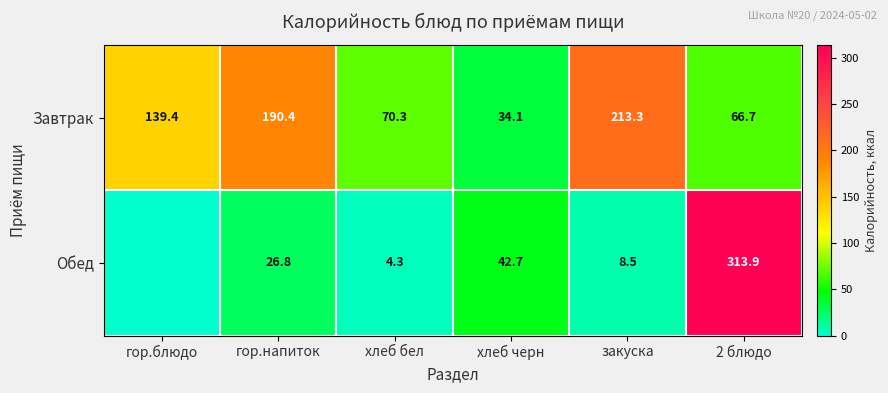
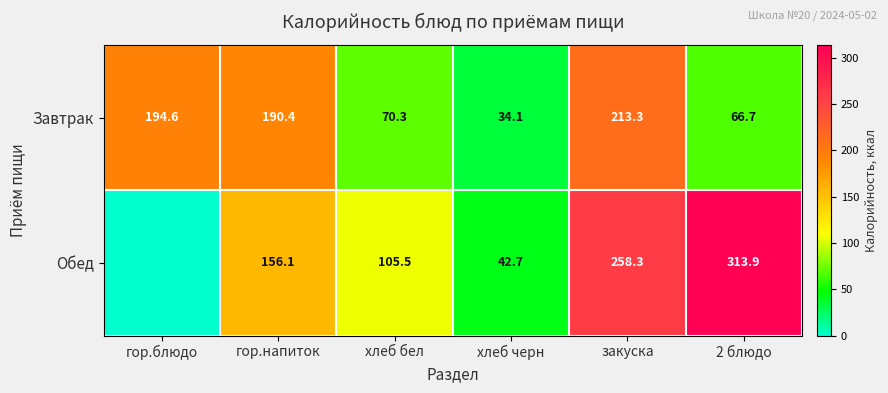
Завтрак, гор.блюдо: 139.4 -> 194.6
Обед, гор.напиток: 26.8 -> 156.1
Обед, хлеб бел: 4.3 -> 105.5
Обед, закуска: 8.5 -> 258.3
